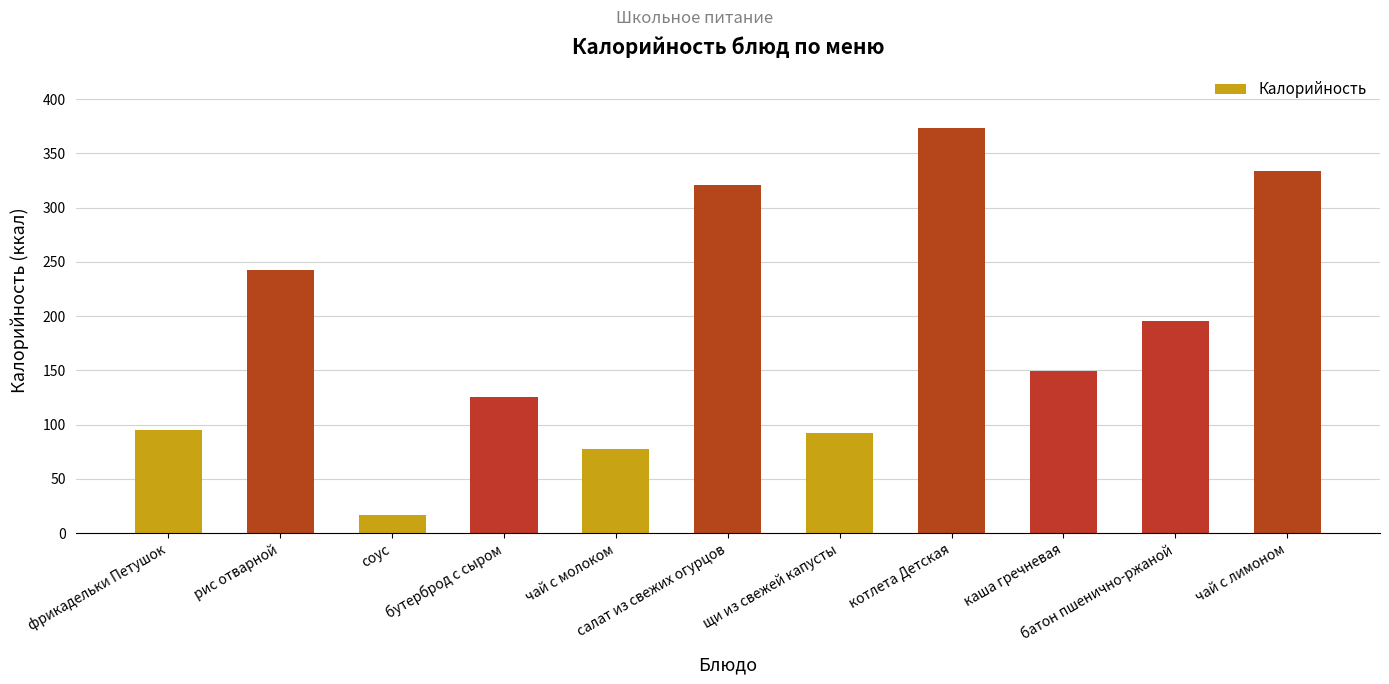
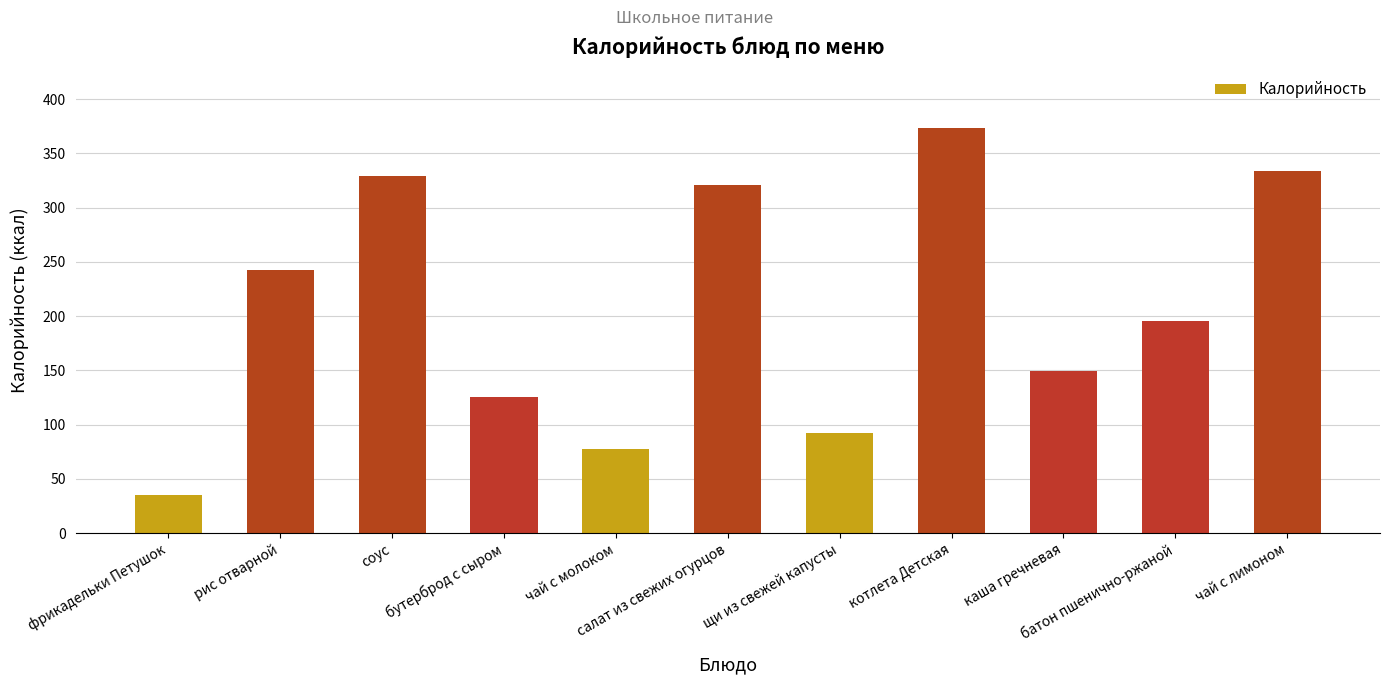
фрикадельки Петушок: 95 -> 35
соус: 17 -> 329
